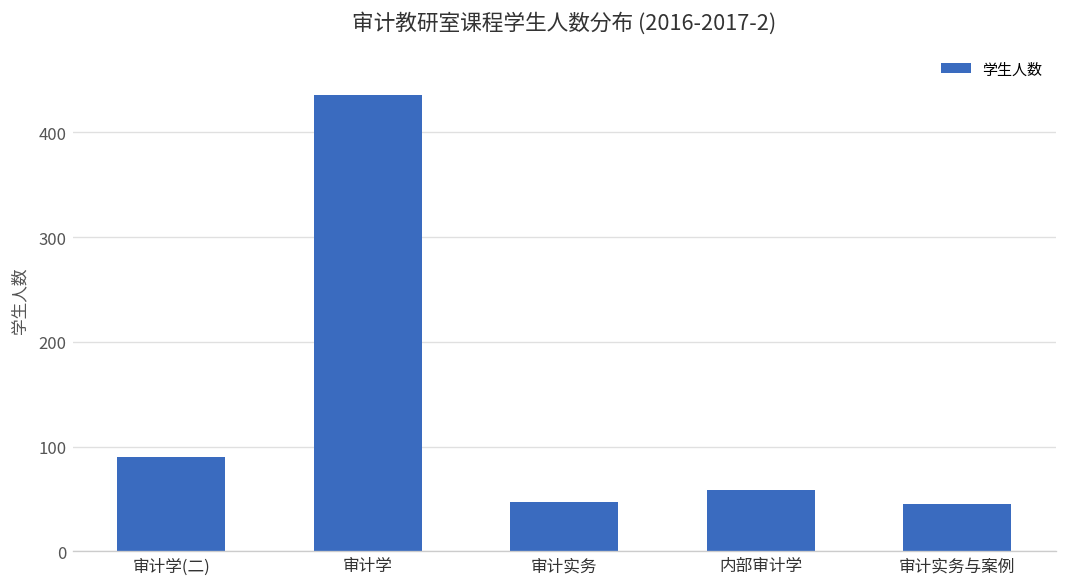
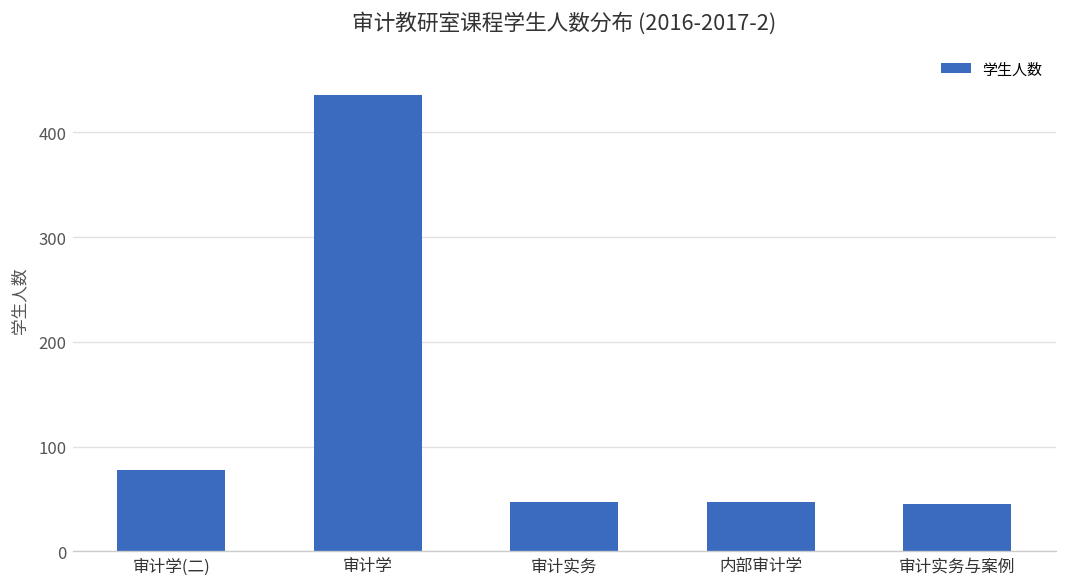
审计学(二): 90 -> 80
内部审计学: 60 -> 50
